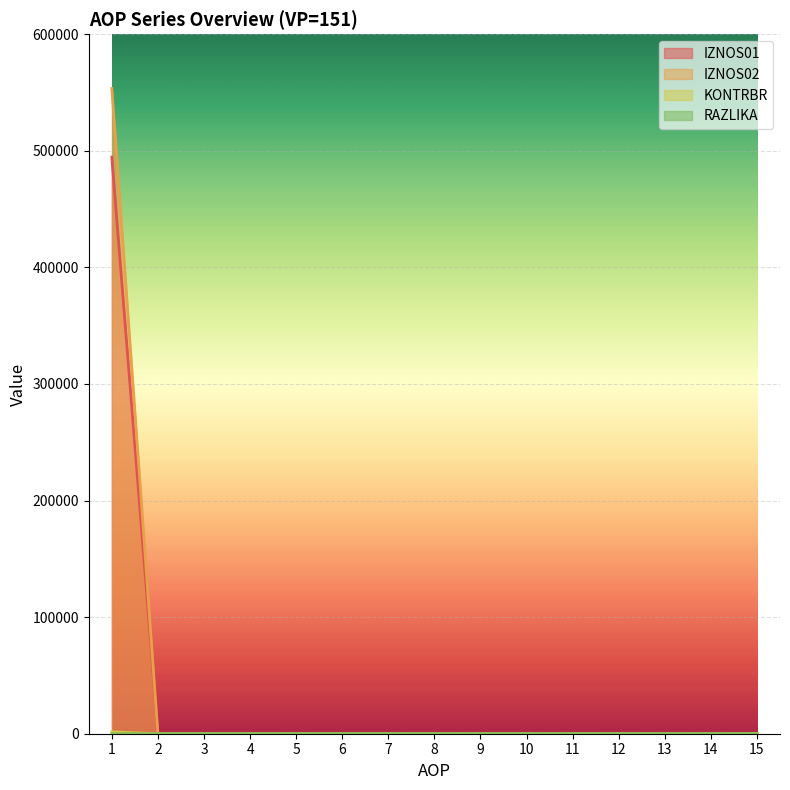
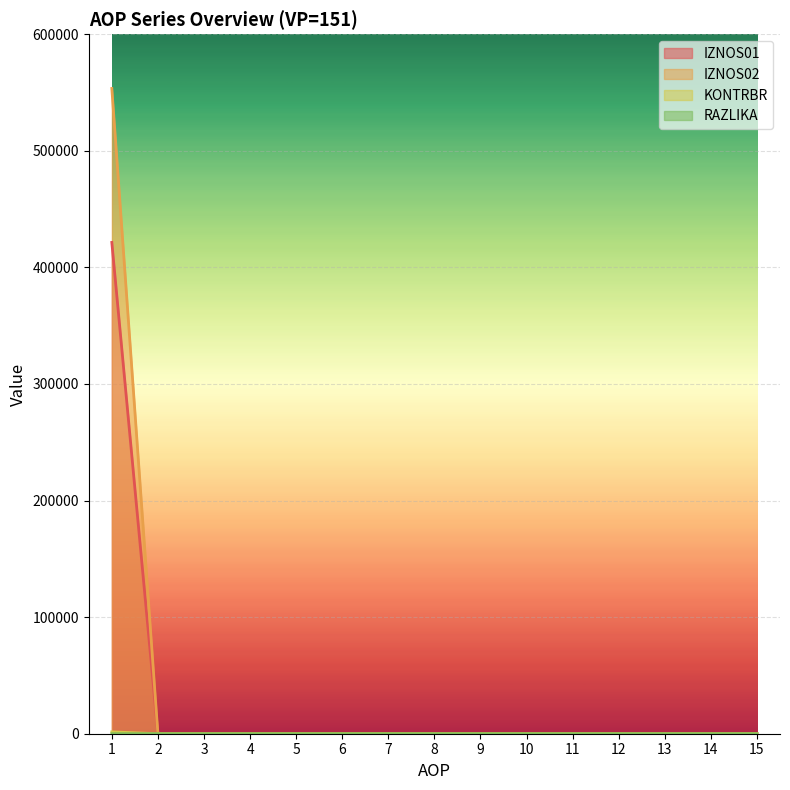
IZNOS01, 1: 495000 -> 421000
